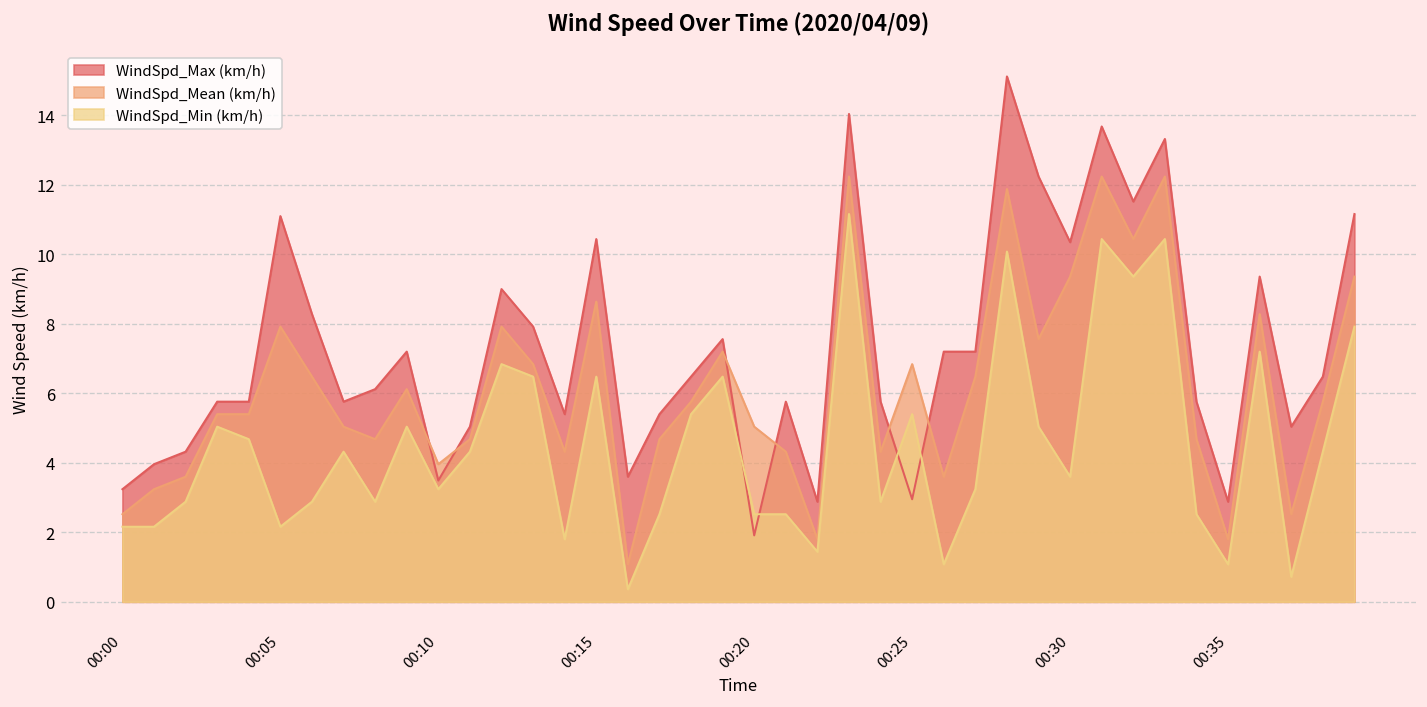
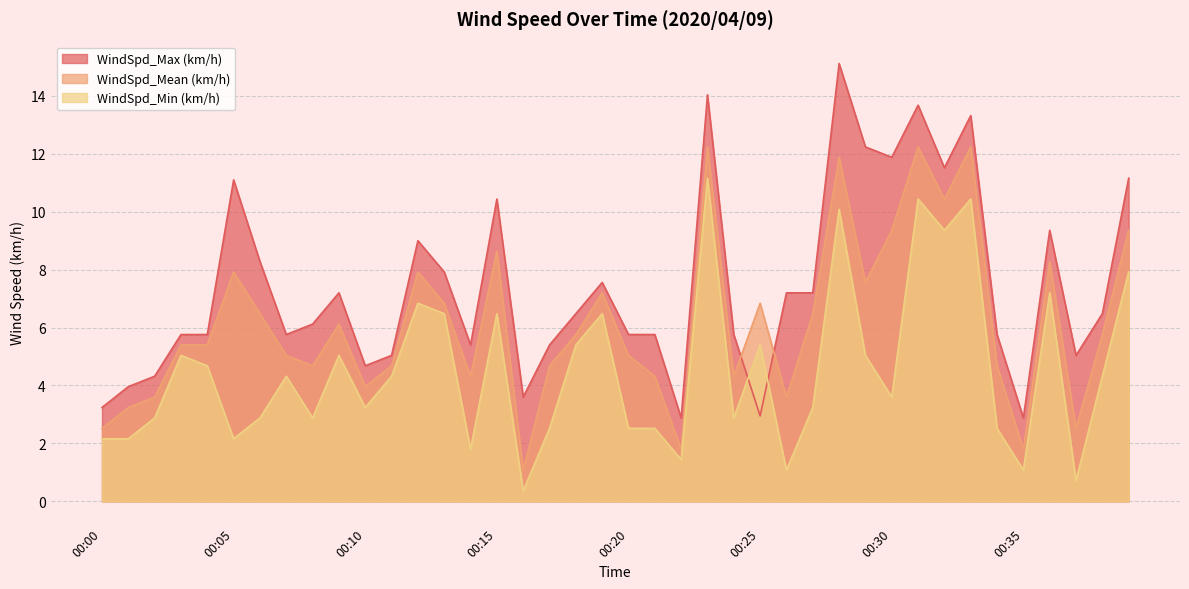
WindSpd_Max (km/h), 00:10: 3.5 -> 4.7
WindSpd_Max (km/h), 00:20: 1.9 -> 5.8
WindSpd_Max (km/h), 00:30: 10.4 -> 11.9
